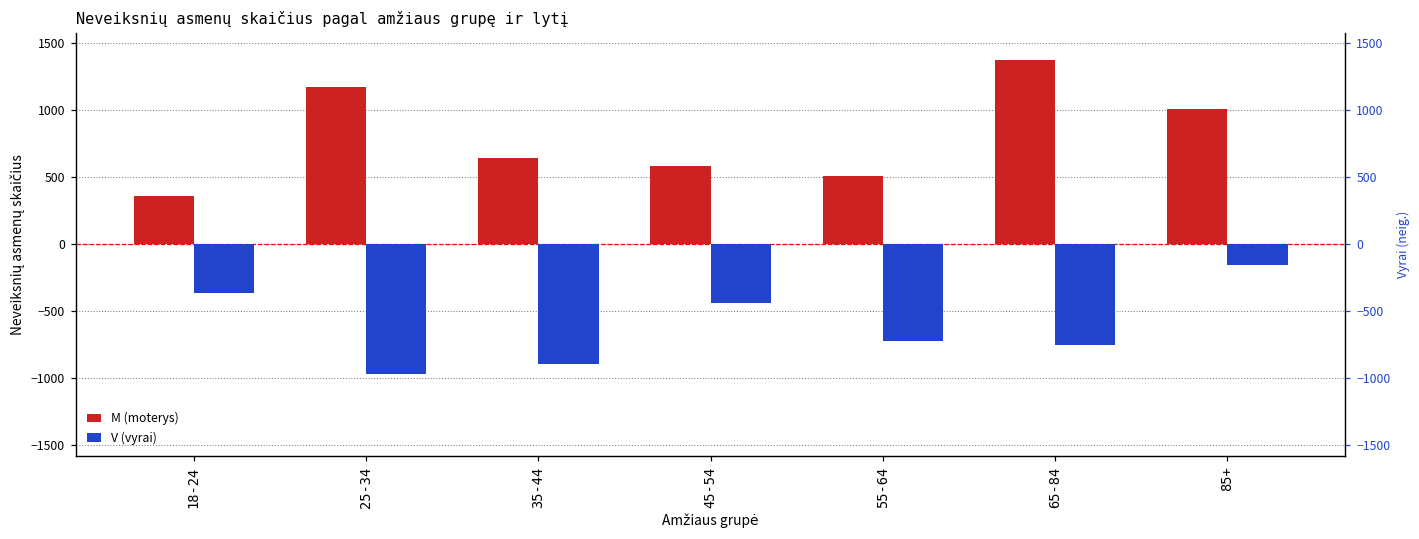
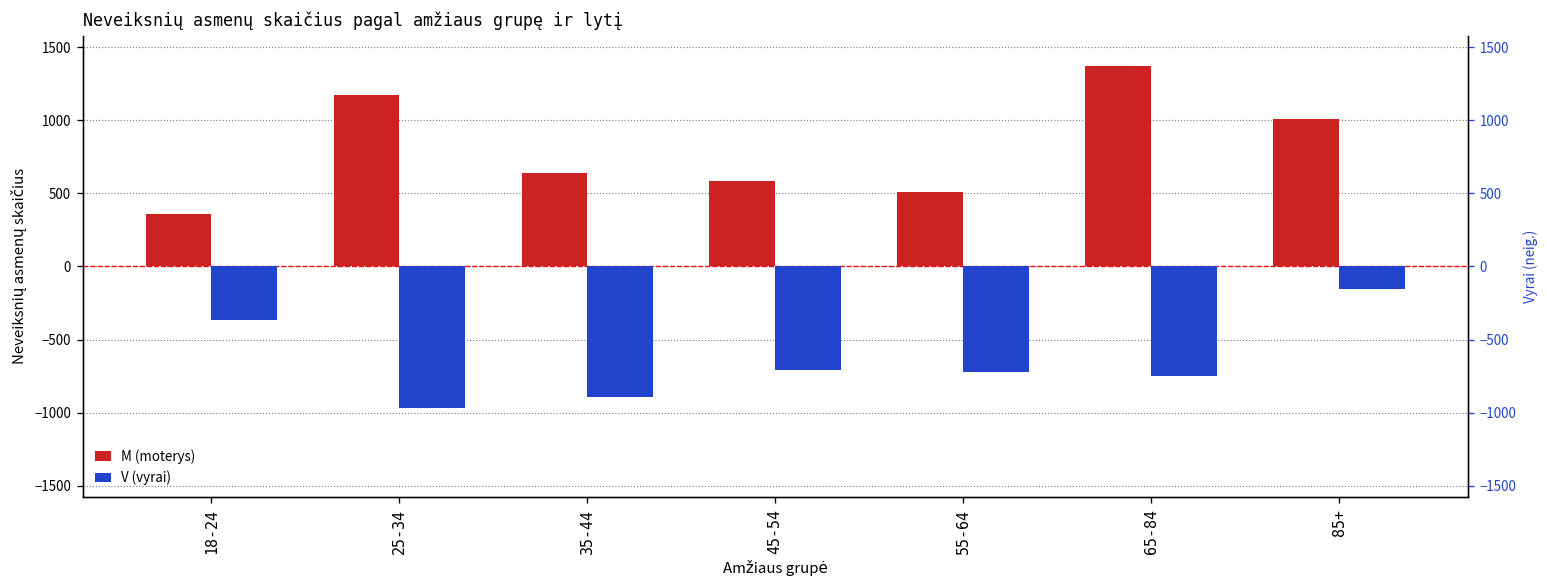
V (vyrai), 45-54: -440 -> -710
